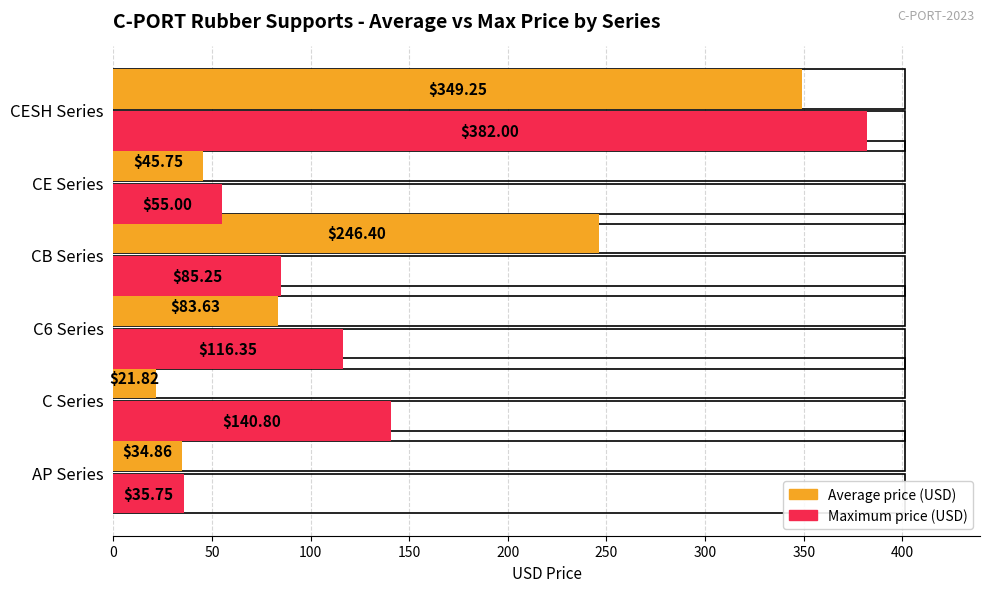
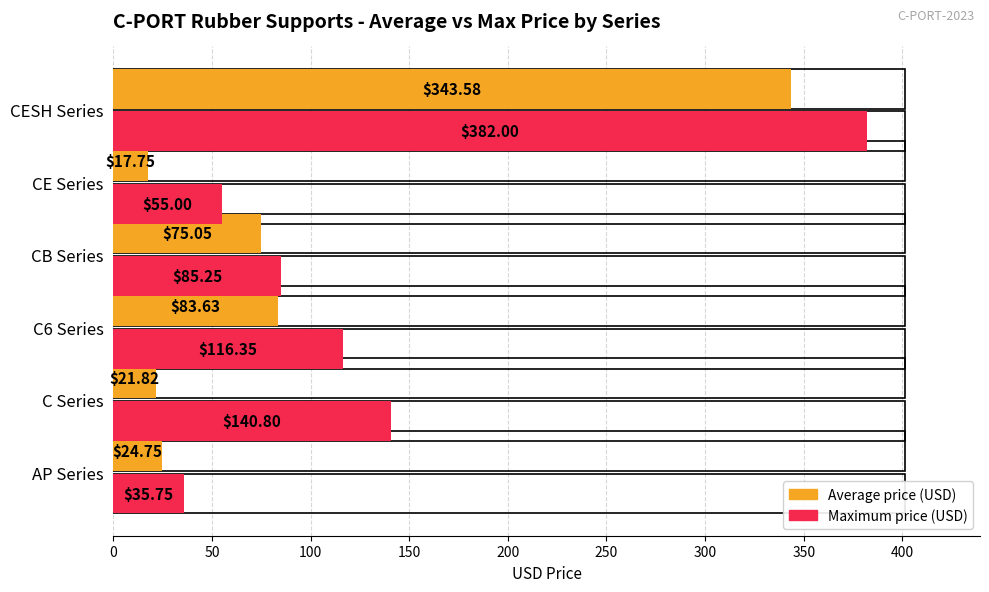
Average price (USD), CESH Series: $349.25 -> $343.58
Average price (USD), CE Series: $45.75 -> $17.75
Average price (USD), CB Series: $246.40 -> $75.05
Average price (USD), AP Series: $34.86 -> $24.75
